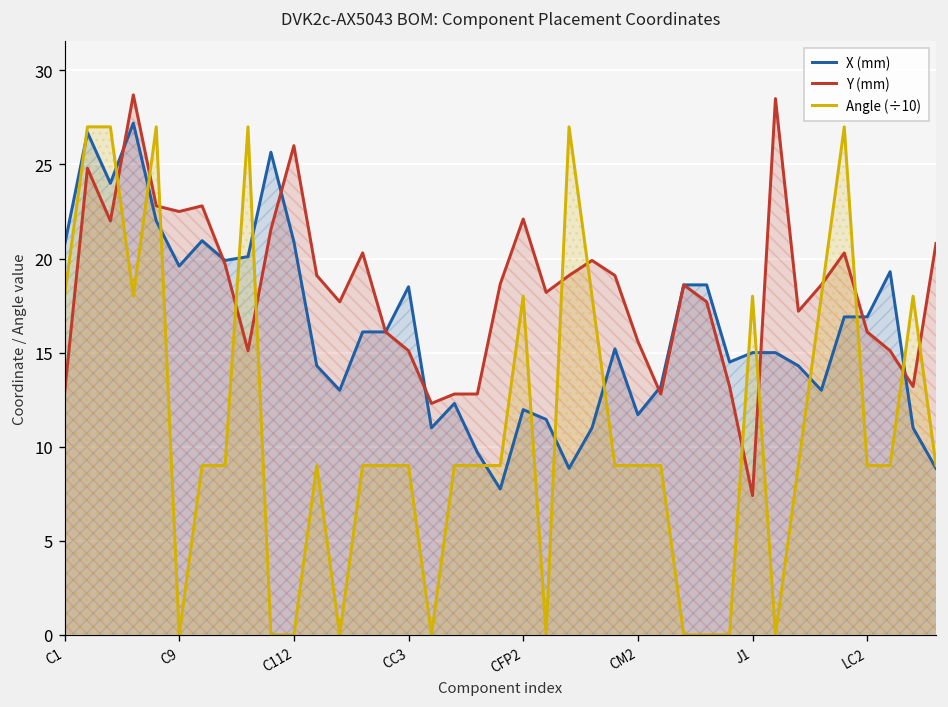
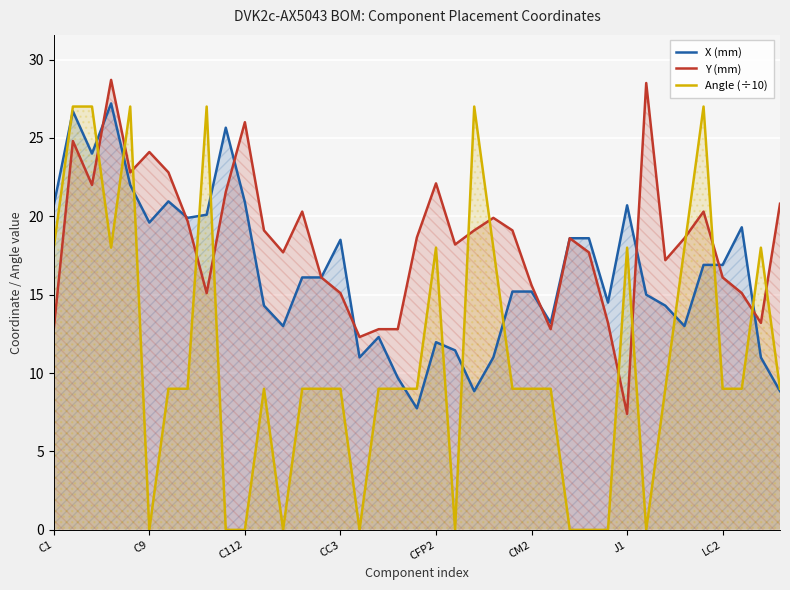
Y (mm), C9: 22.5 -> 24.1
X (mm), CM2: 11.7 -> 15.2
X (mm), J1: 15.0 -> 20.7
